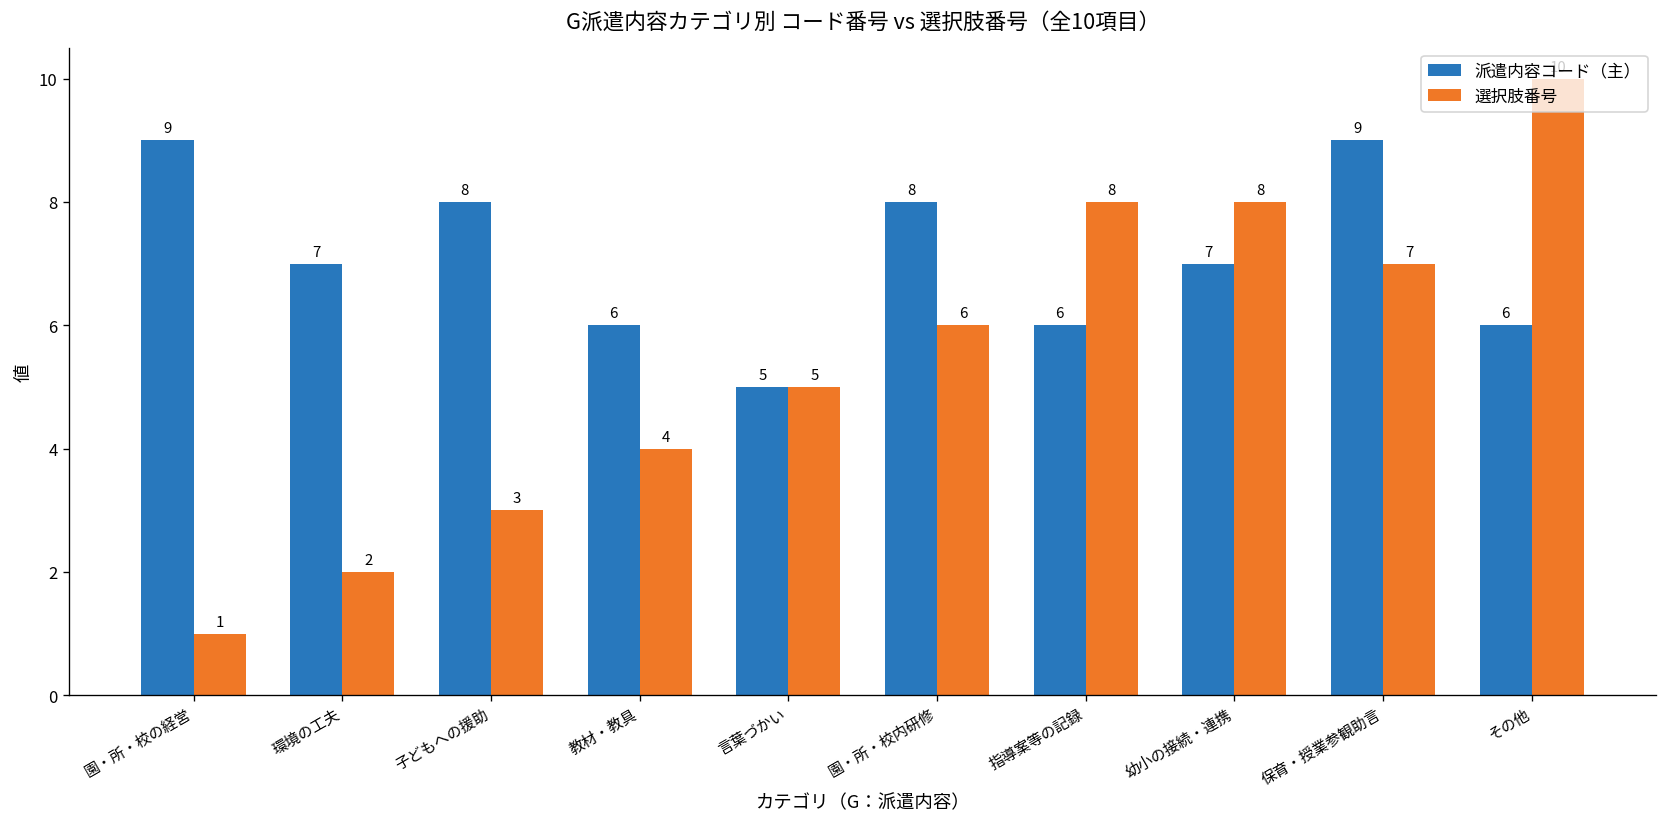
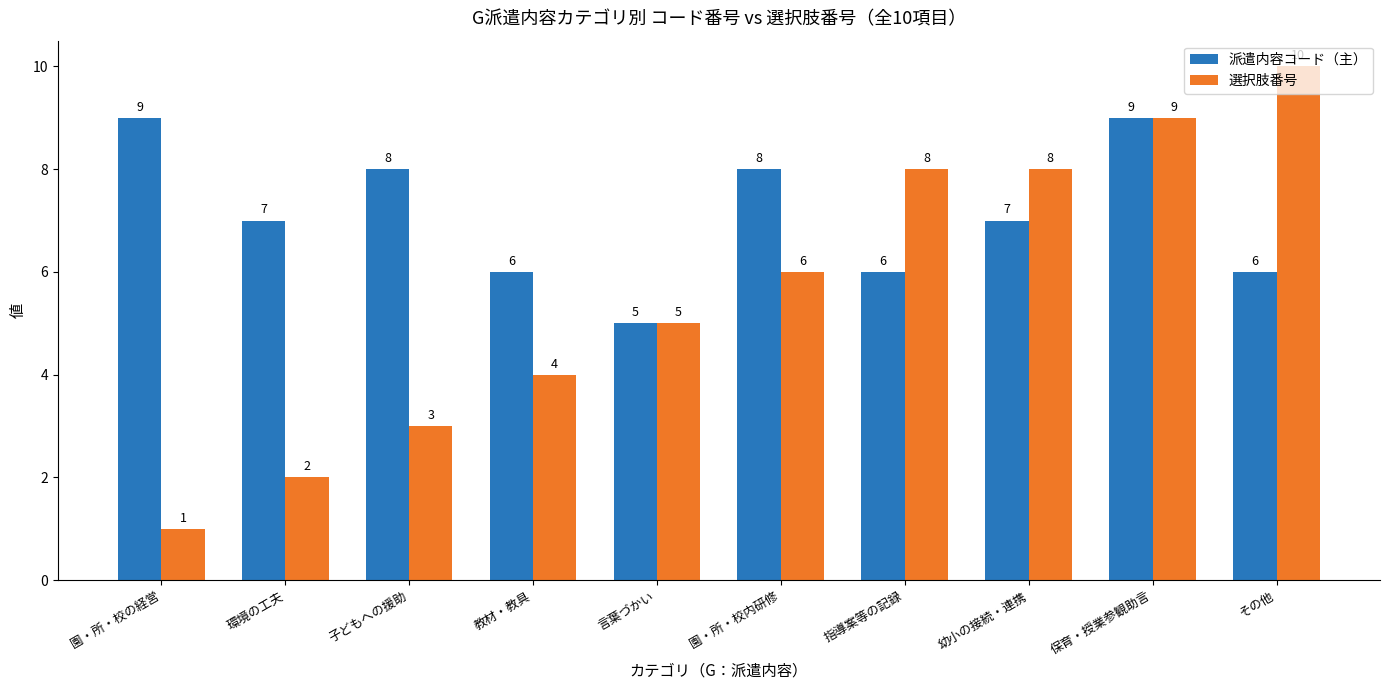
選択肢番号, 保育・授業参観助言: 7 -> 9
